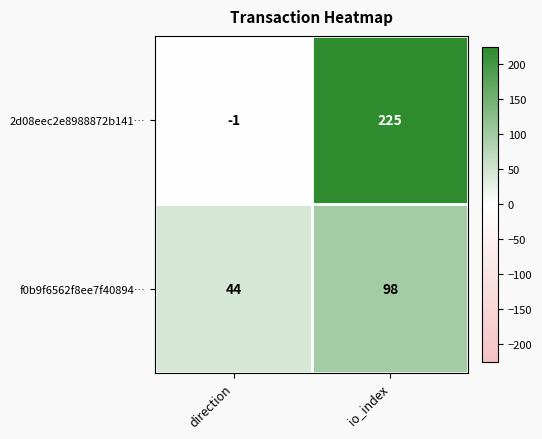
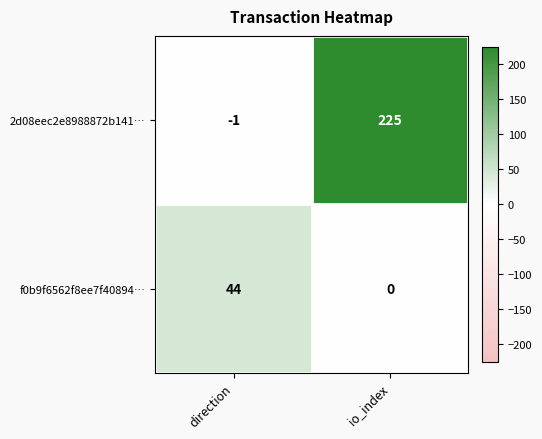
f0b9f6562f8ee7f40894…, io_index: 98 -> 0
